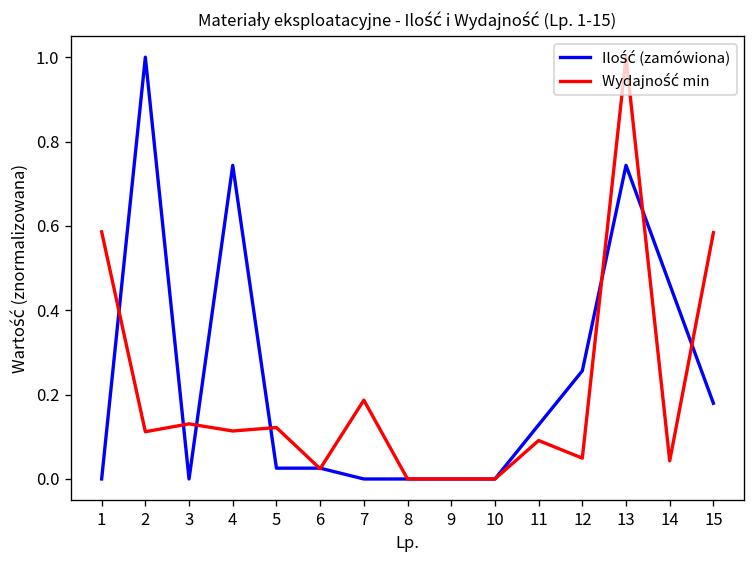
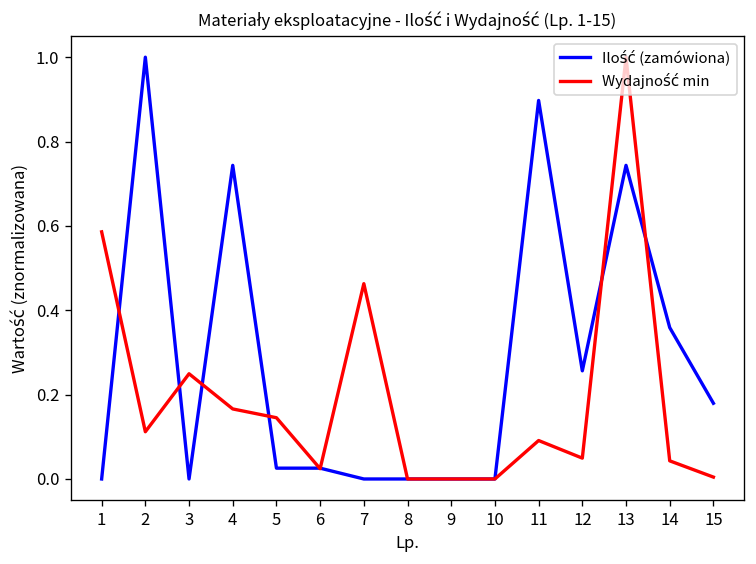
Wydajność min, 3: 0.13 -> 0.25
Wydajność min, 4: 0.11 -> 0.17
Wydajność min, 5: 0.12 -> 0.15
Wydajność min, 7: 0.19 -> 0.46
Ilość (zamówiona), 11: 0.13 -> 0.90
Ilość (zamówiona), 14: 0.46 -> 0.36
Wydajność min, 15: 0.58 -> 0.00
